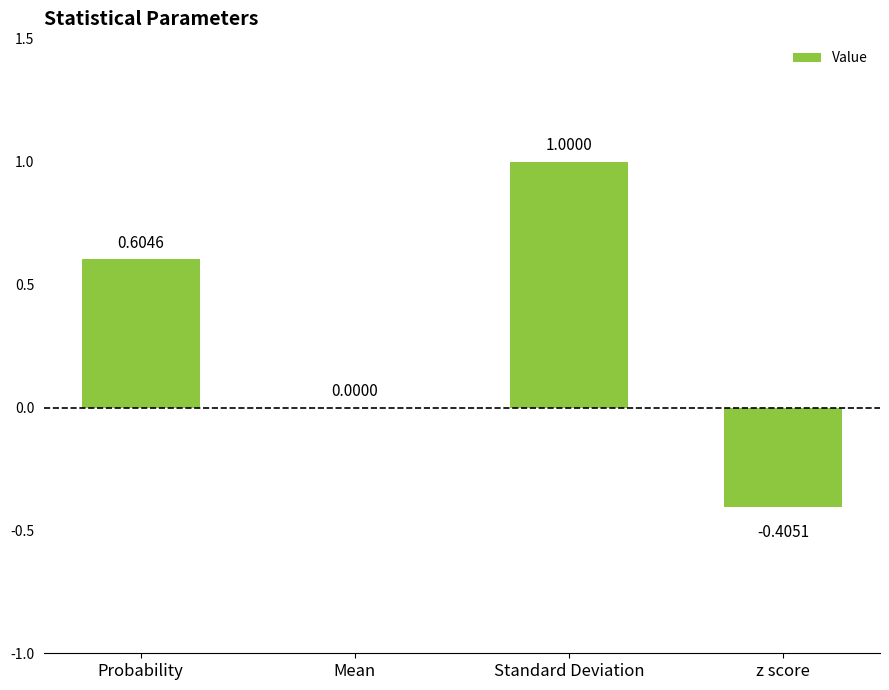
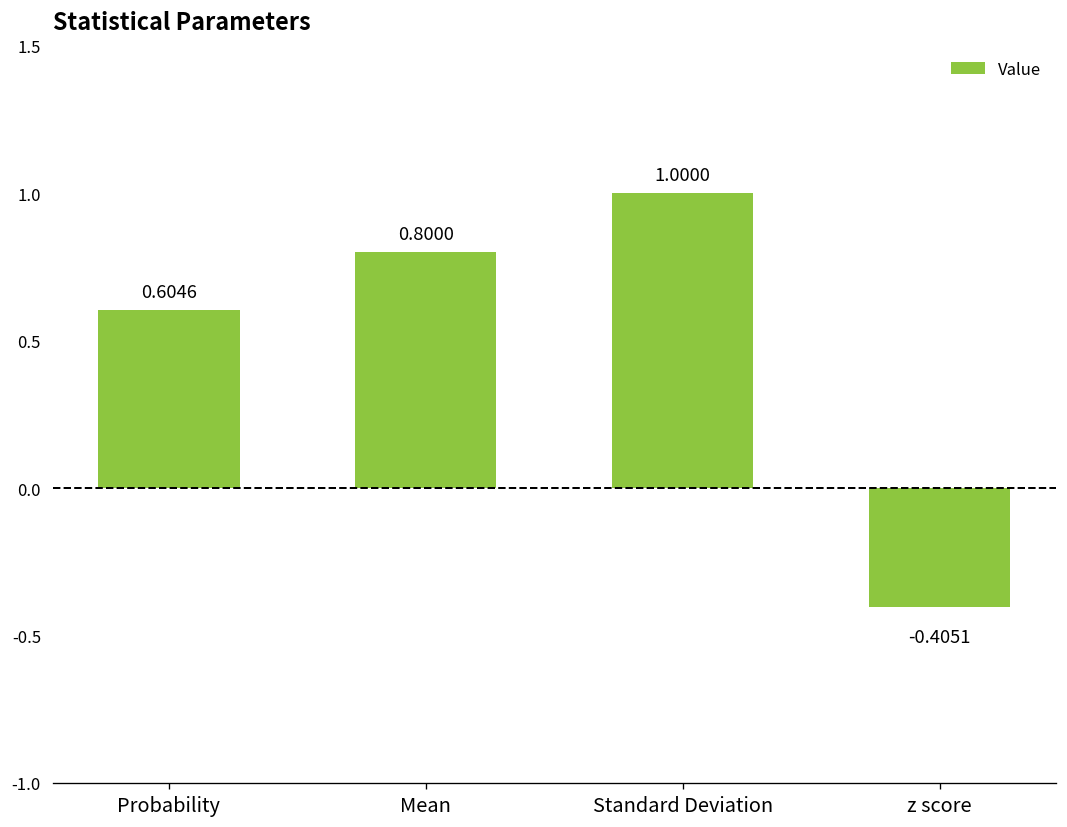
Mean: 0.0000 -> 0.8000
